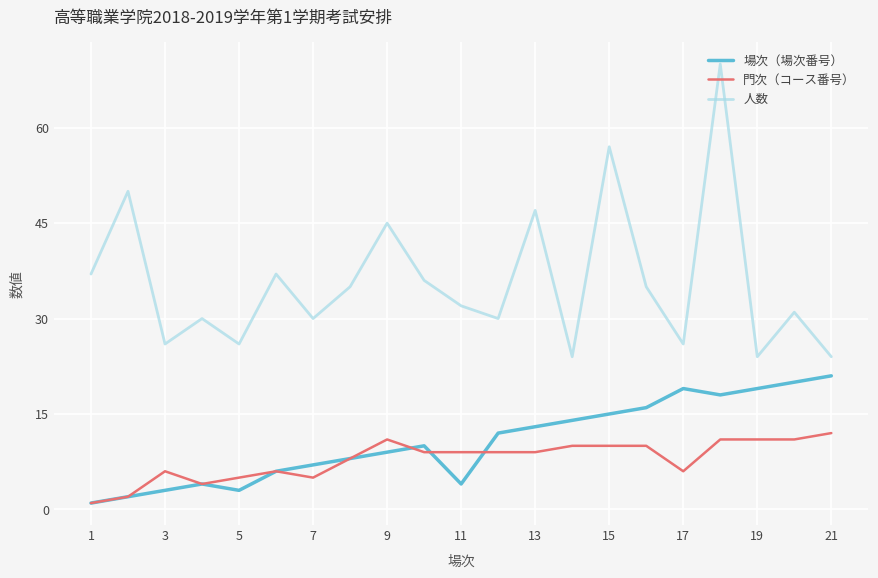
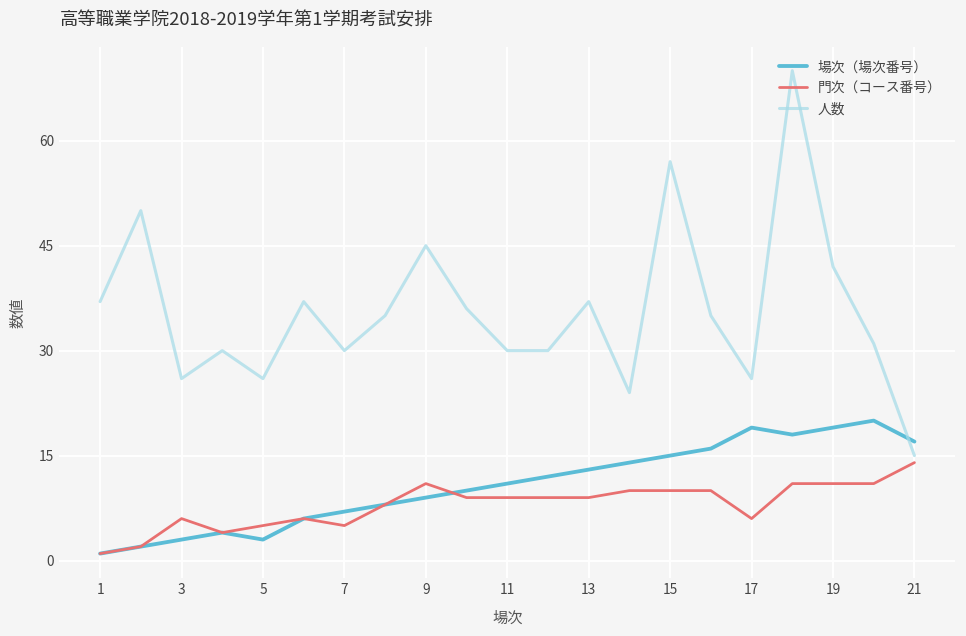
場次（場次番号）, 11: 4 -> 11
人数, 11: 32 -> 30
人数, 13: 47 -> 37
人数, 19: 24 -> 42
場次（場次番号）, 21: 21 -> 17
門次（コース番号）, 21: 12 -> 14
人数, 21: 24 -> 15
